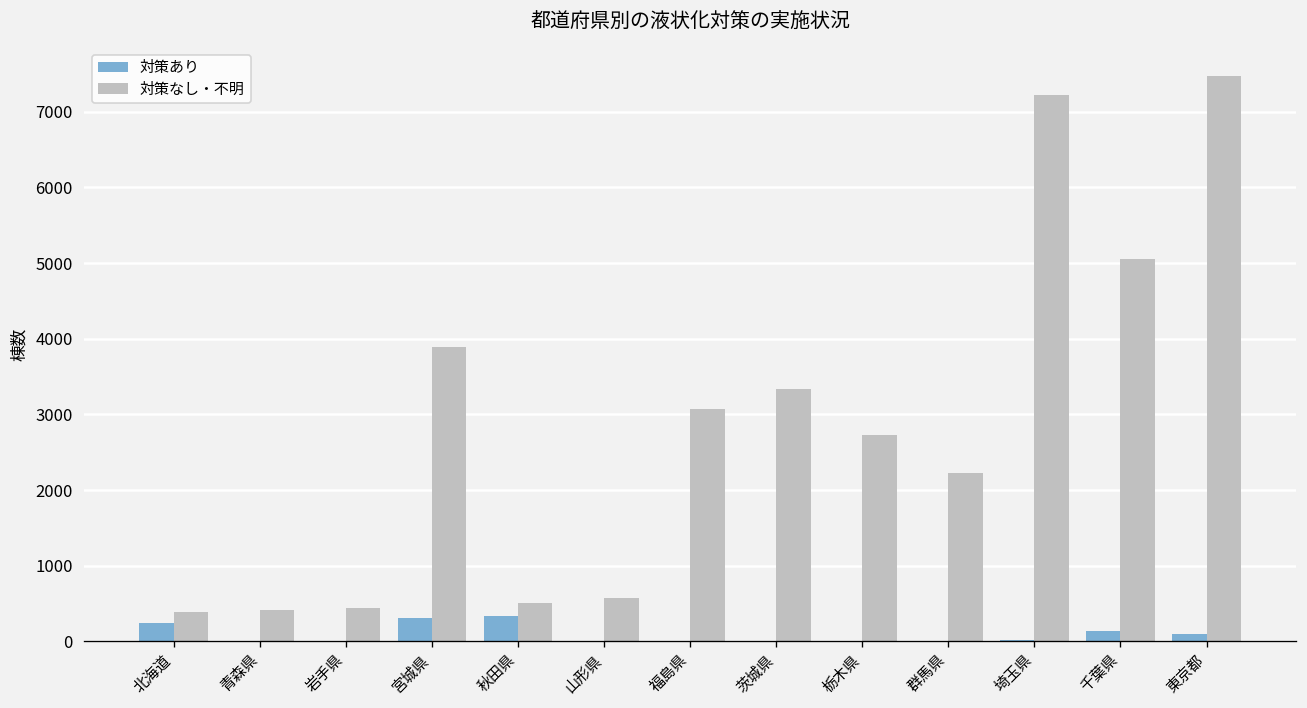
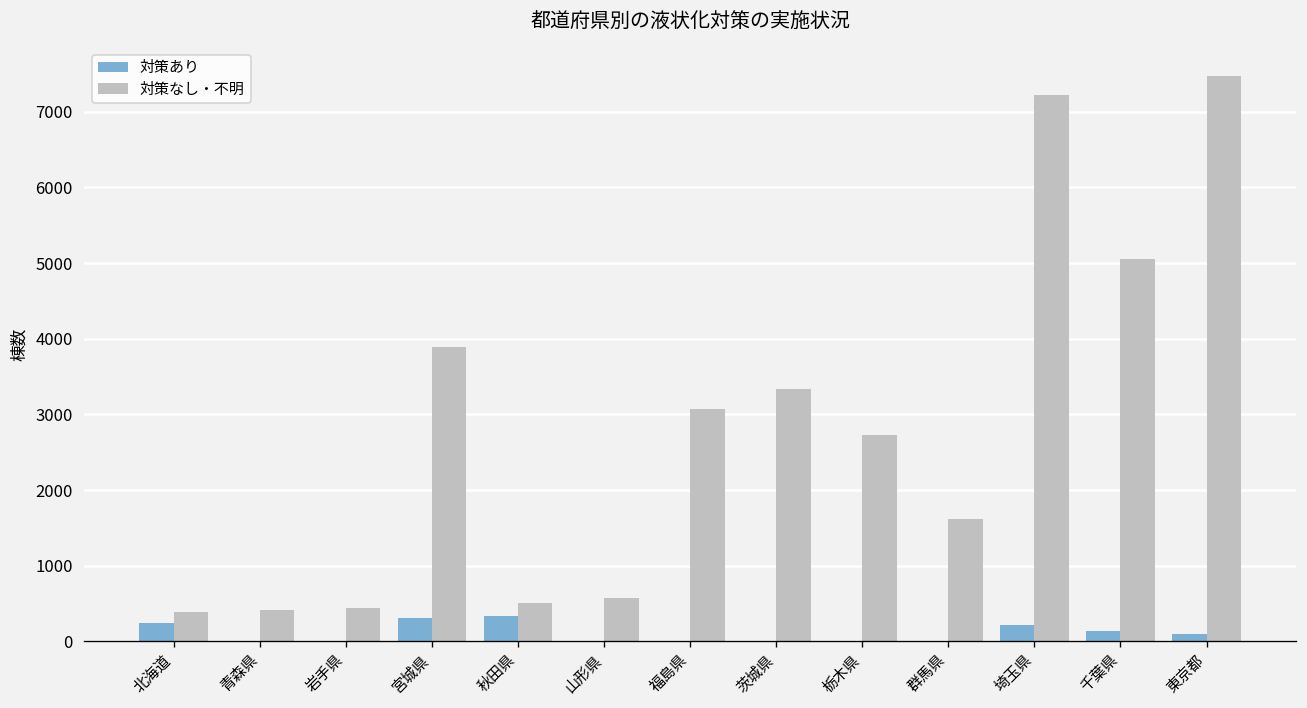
対策なし・不明, 群馬県: 2200 -> 1600
対策あり, 埼玉県: 0 -> 200
